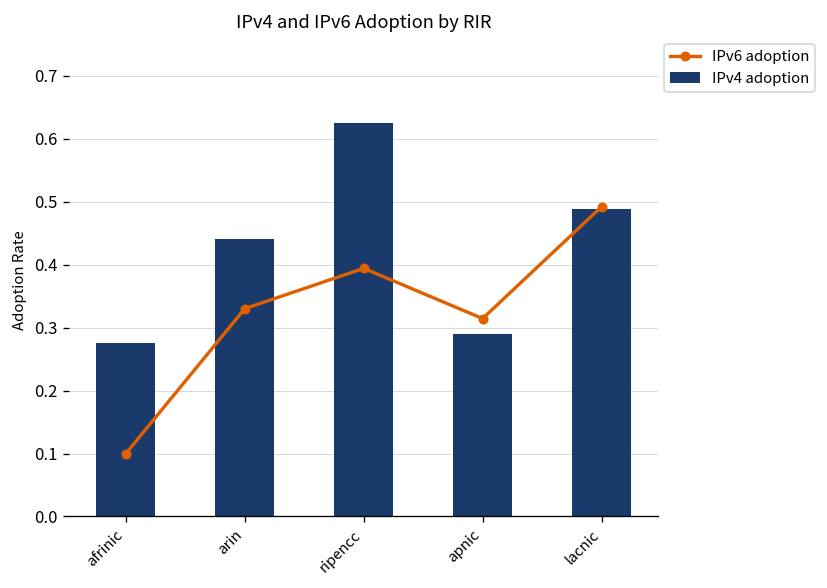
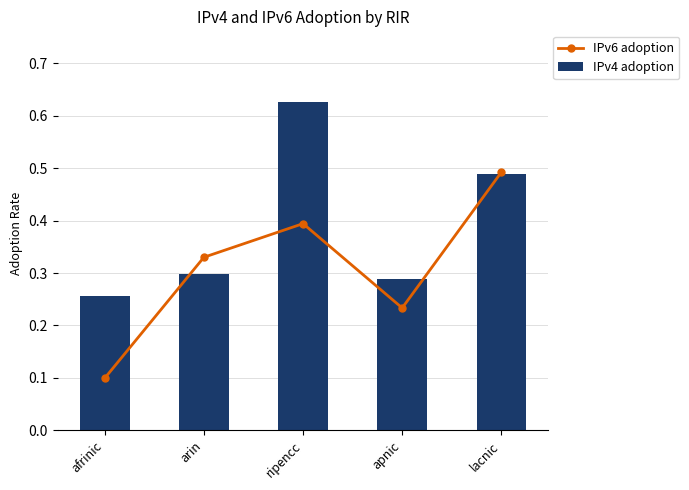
IPv4 adoption, afrinic: 0.28 -> 0.26
IPv4 adoption, arin: 0.44 -> 0.30
IPv6 adoption, apnic: 0.31 -> 0.23
